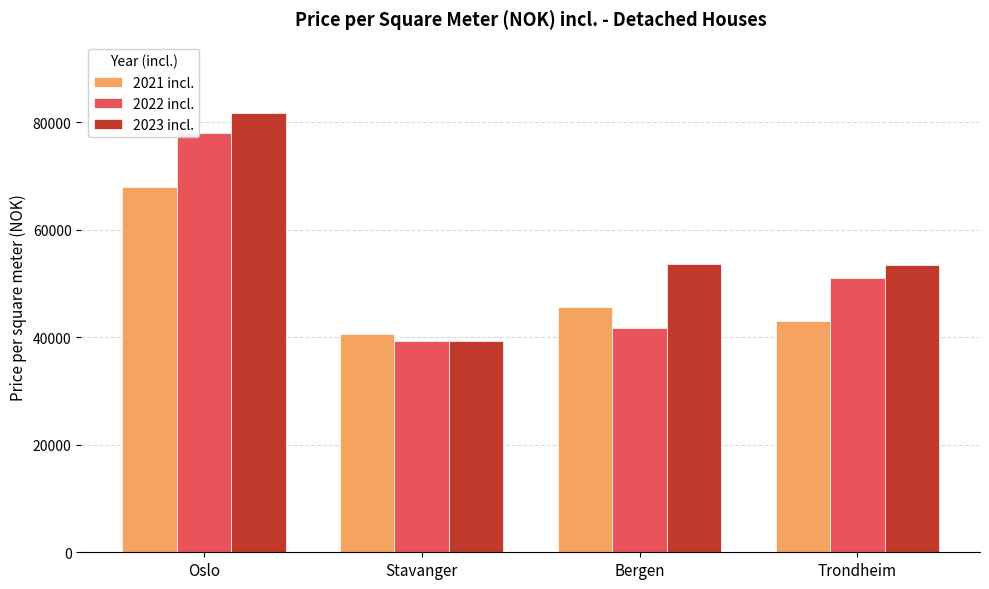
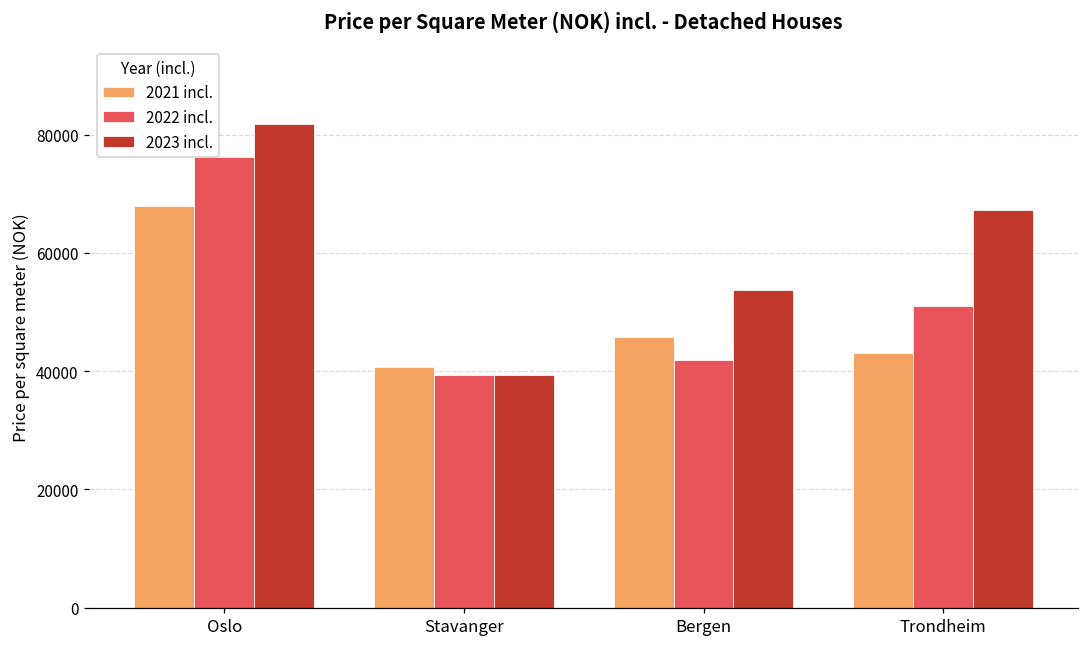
2022 incl., Oslo: 78000 -> 76000
2023 incl., Trondheim: 53000 -> 67000
